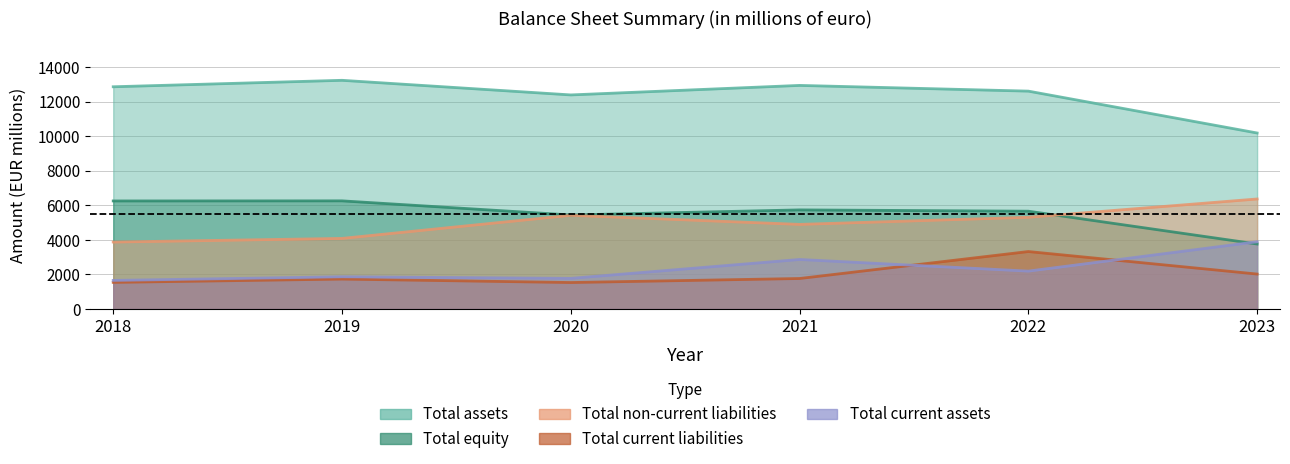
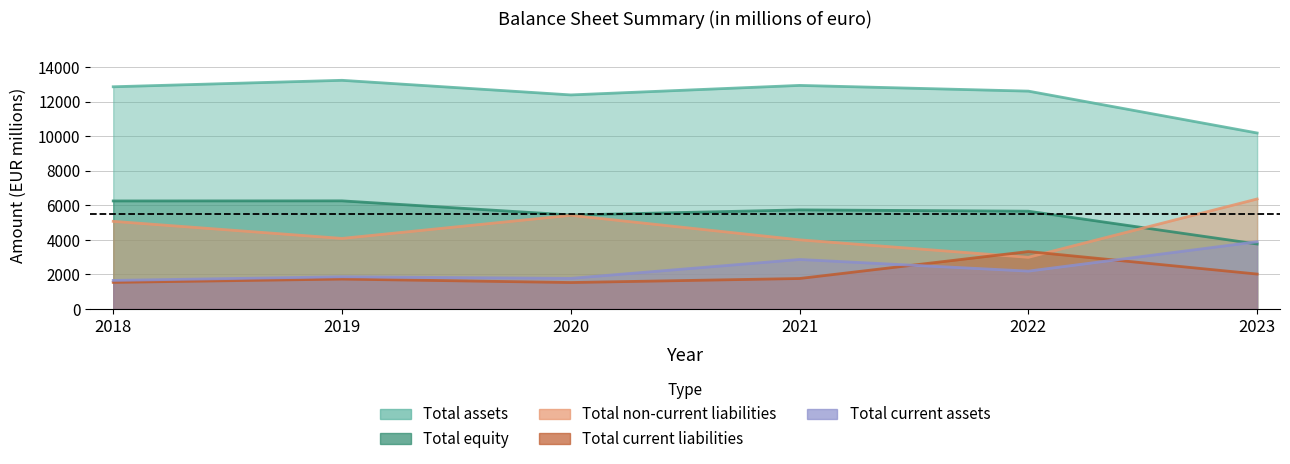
Total non-current liabilities, 2018: 3900 -> 5100
Total non-current liabilities, 2021: 4900 -> 4000
Total non-current liabilities, 2022: 5300 -> 3000
